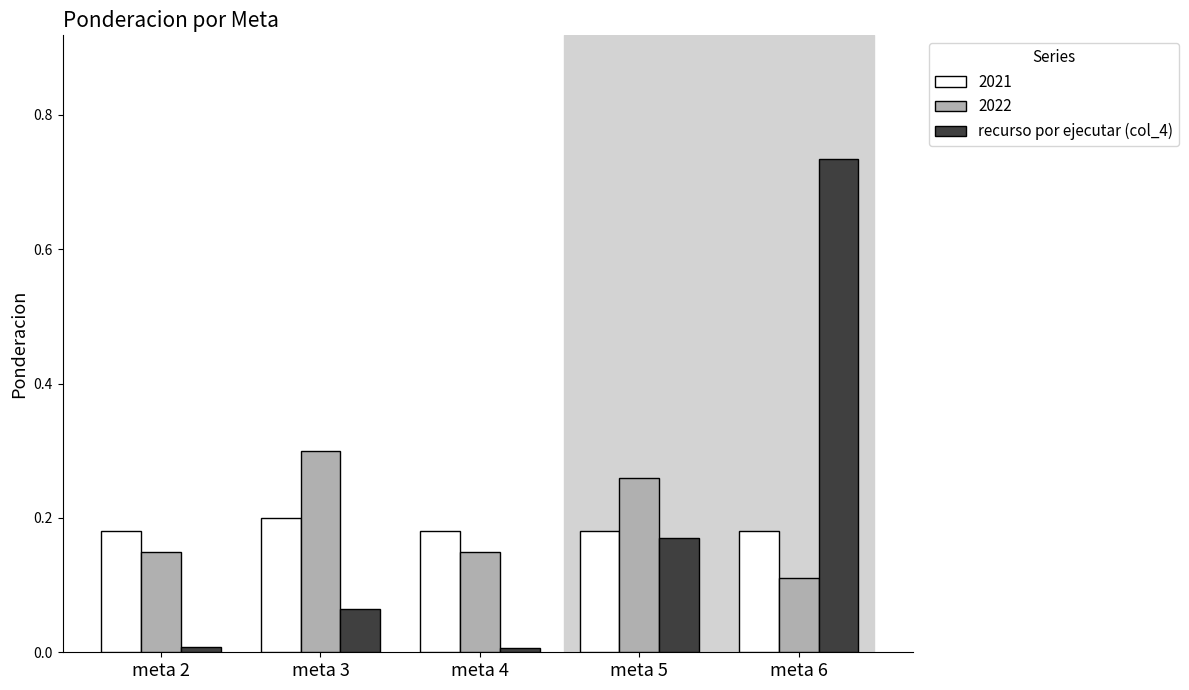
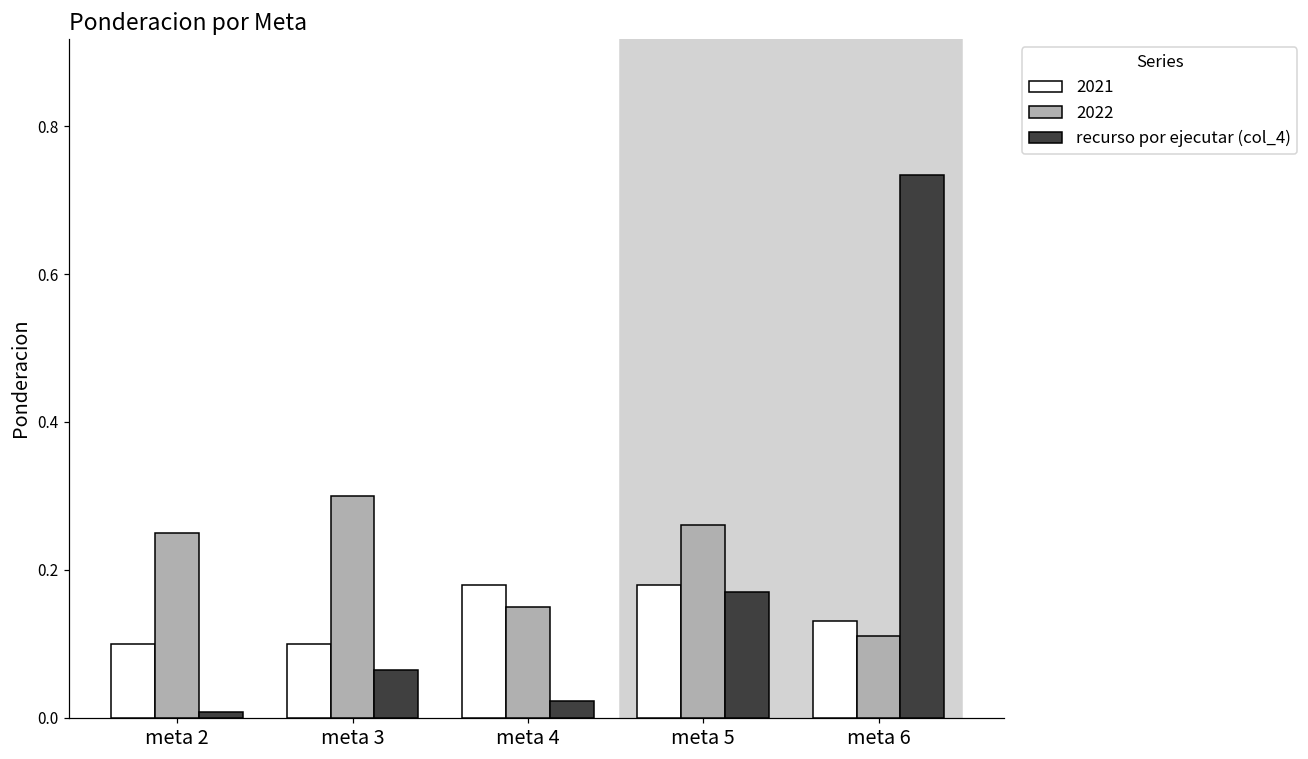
2021, meta 2: 0.18 -> 0.10
2022, meta 2: 0.15 -> 0.25
2021, meta 3: 0.2 -> 0.1
recurso por ejecutar (col_4), meta 4: 0.01 -> 0.02
2021, meta 6: 0.18 -> 0.13
